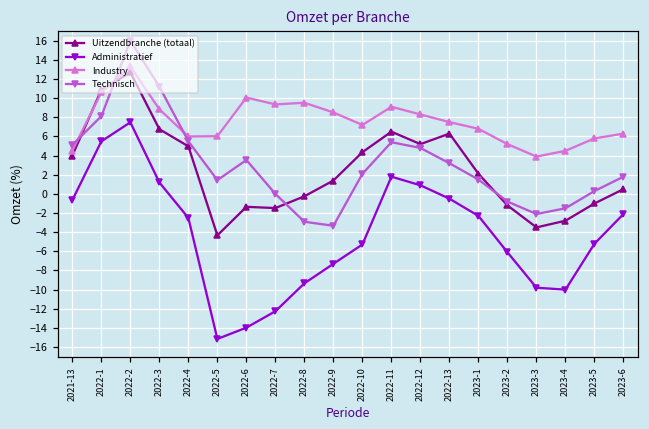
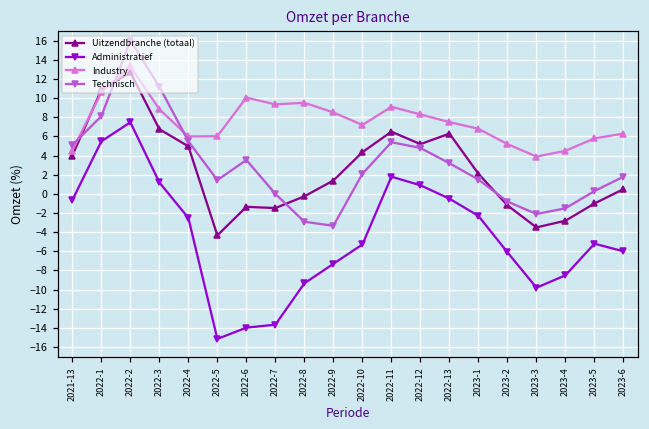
Administratief, 2022-7: -12 -> -14
Administratief, 2023-4: -10 -> -9
Administratief, 2023-6: -2 -> -6
